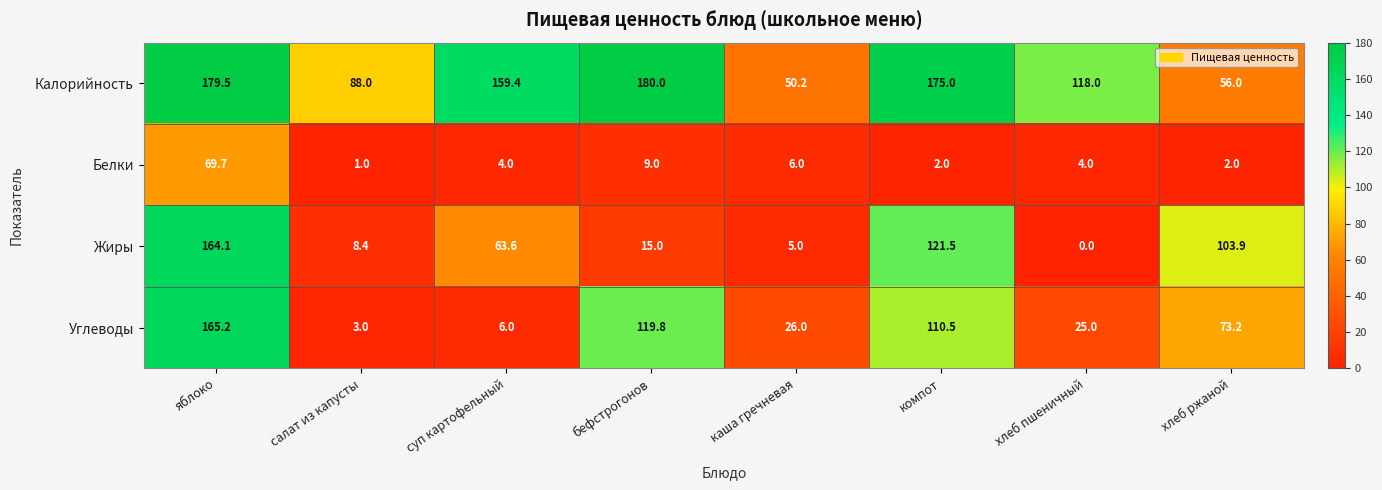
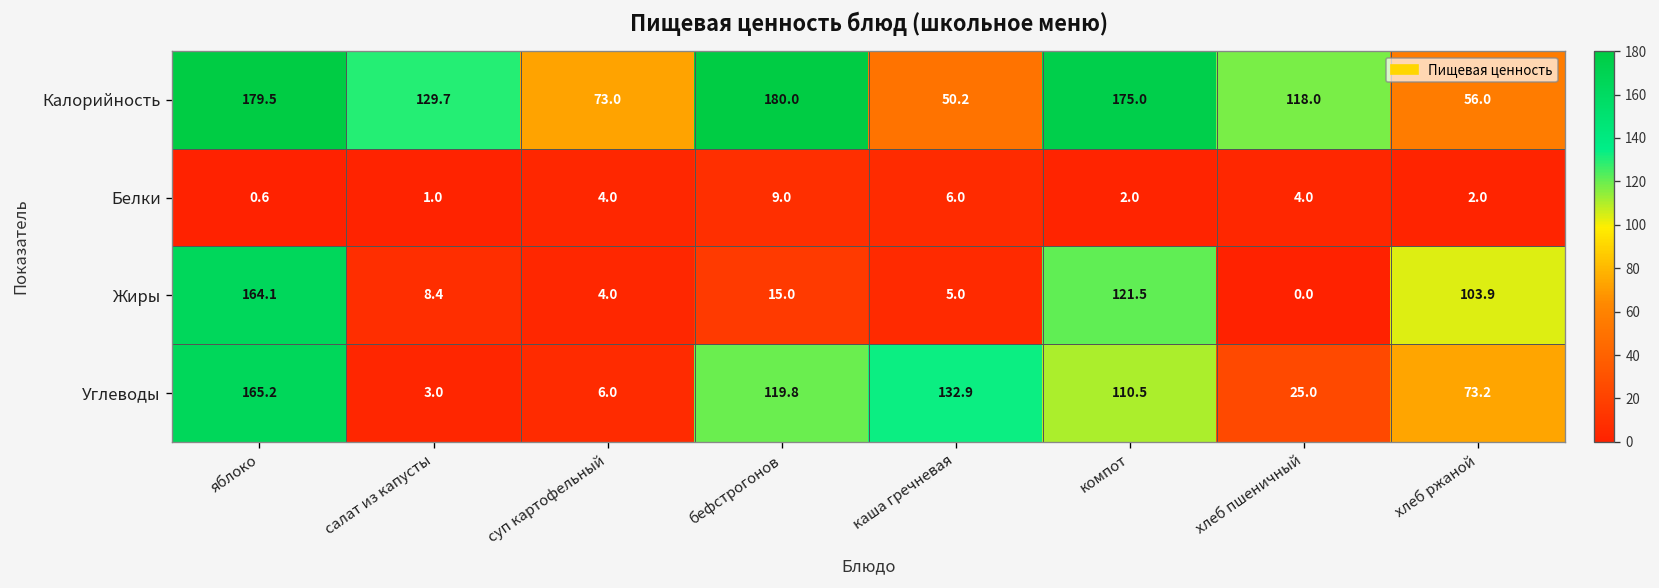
Калорийность, салат из капусты: 88.0 -> 129.7
Калорийность, суп картофельный: 159.4 -> 73.0
Белки, яблоко: 69.7 -> 0.6
Жиры, суп картофельный: 63.6 -> 4.0
Углеводы, каша гречневая: 26.0 -> 132.9
